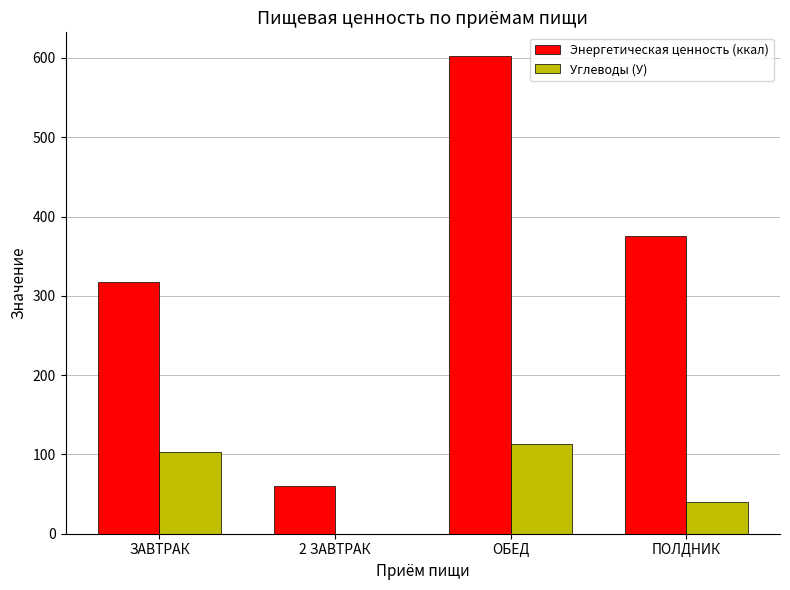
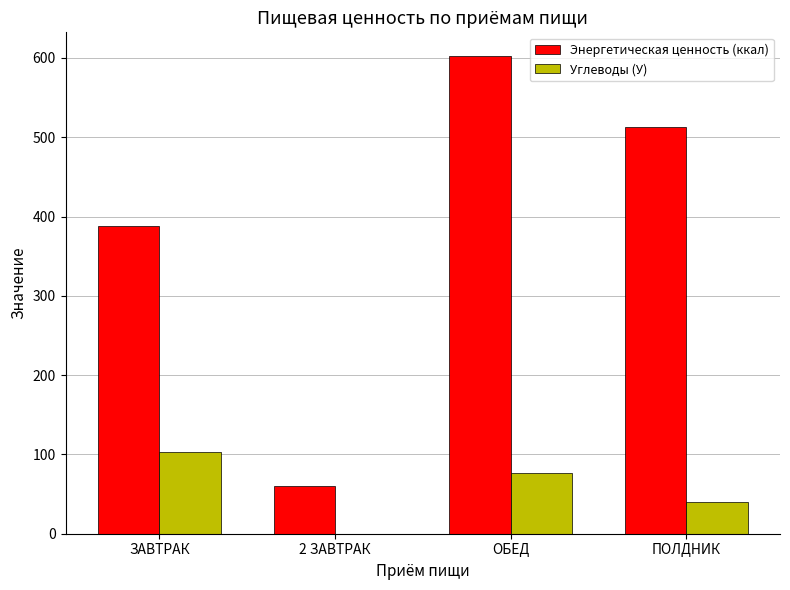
Энергетическая ценность (ккал), ЗАВТРАК: 320 -> 390
Углеводы (У), ОБЕД: 110 -> 80
Энергетическая ценность (ккал), ПОЛДНИК: 380 -> 510
